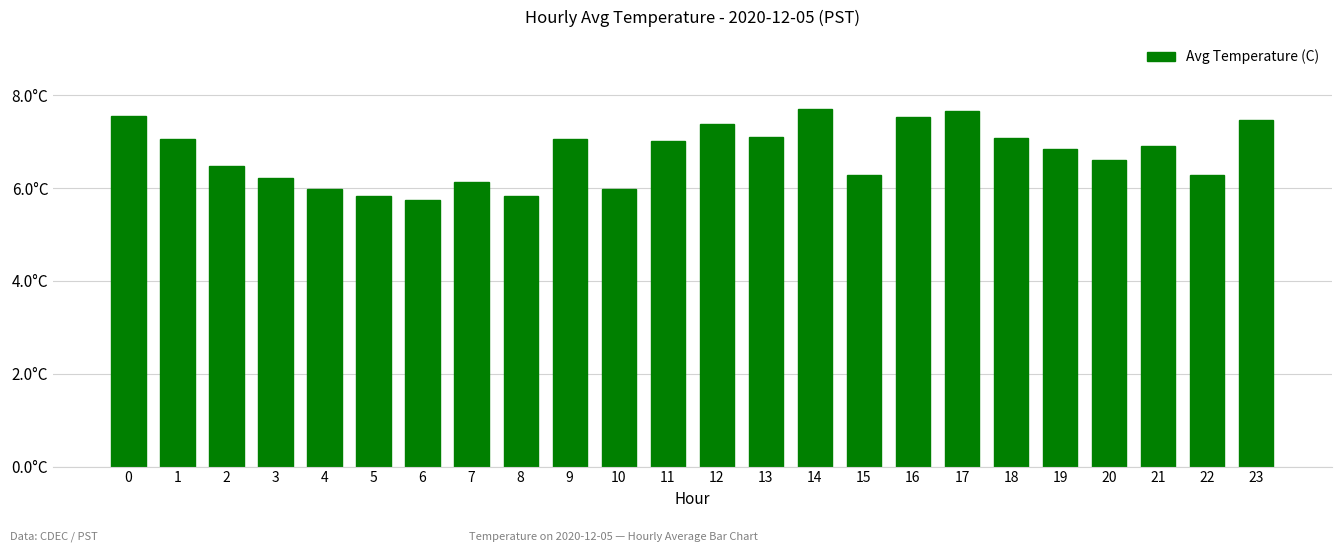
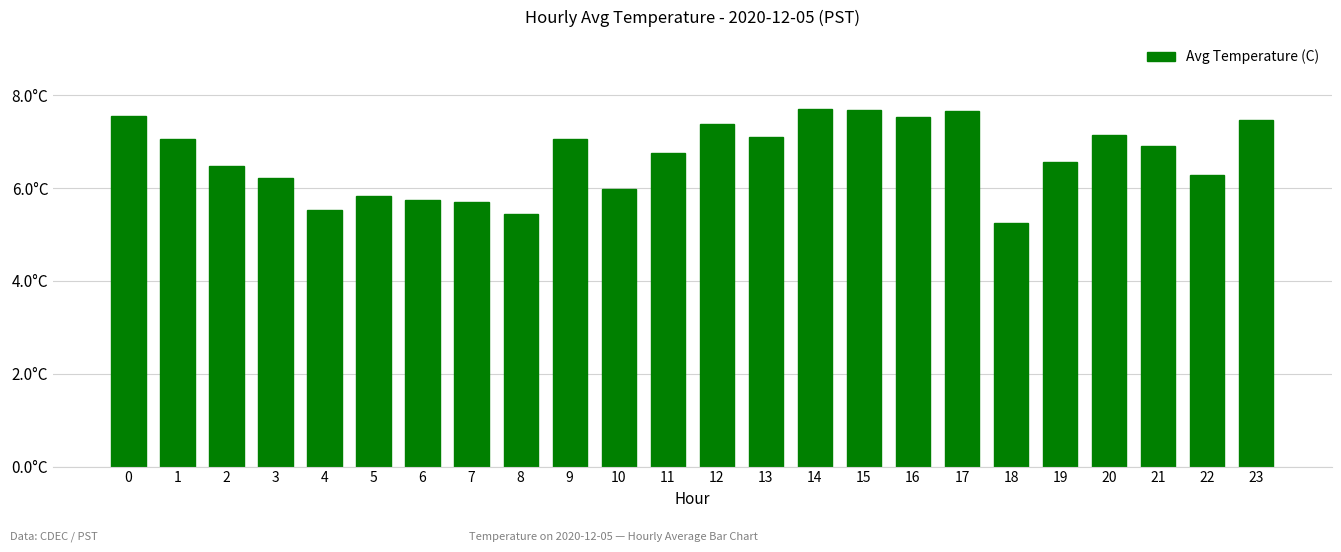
4: 6.0°C -> 5.5°C
7: 6.1°C -> 5.7°C
8: 5.8°C -> 5.5°C
11: 7.0°C -> 6.8°C
15: 6.3°C -> 7.7°C
18: 7.1°C -> 5.2°C
19: 6.8°C -> 6.6°C
20: 6.6°C -> 7.1°C
